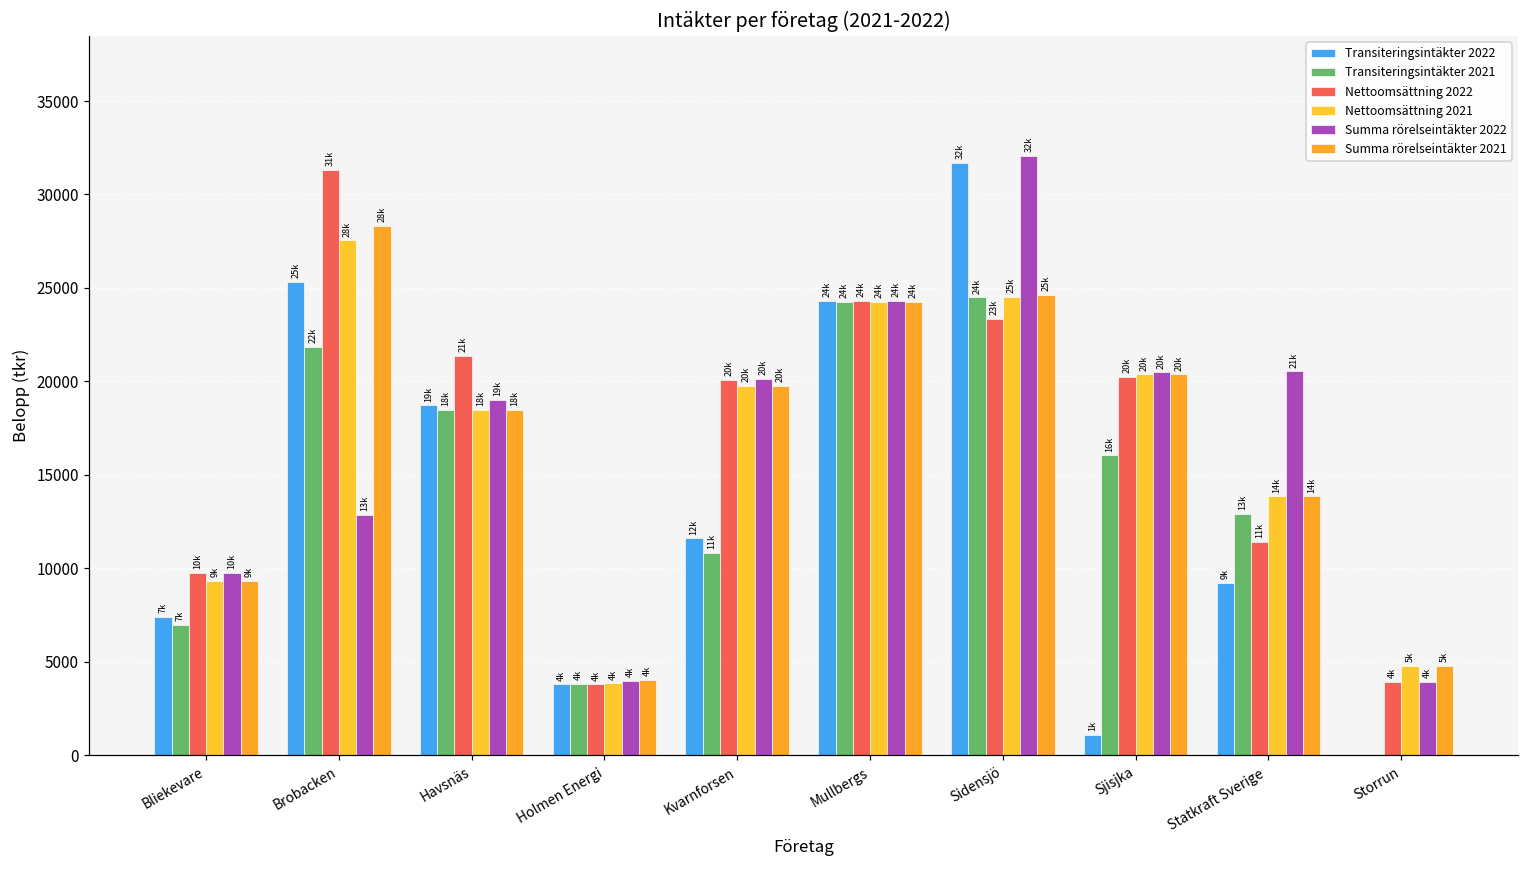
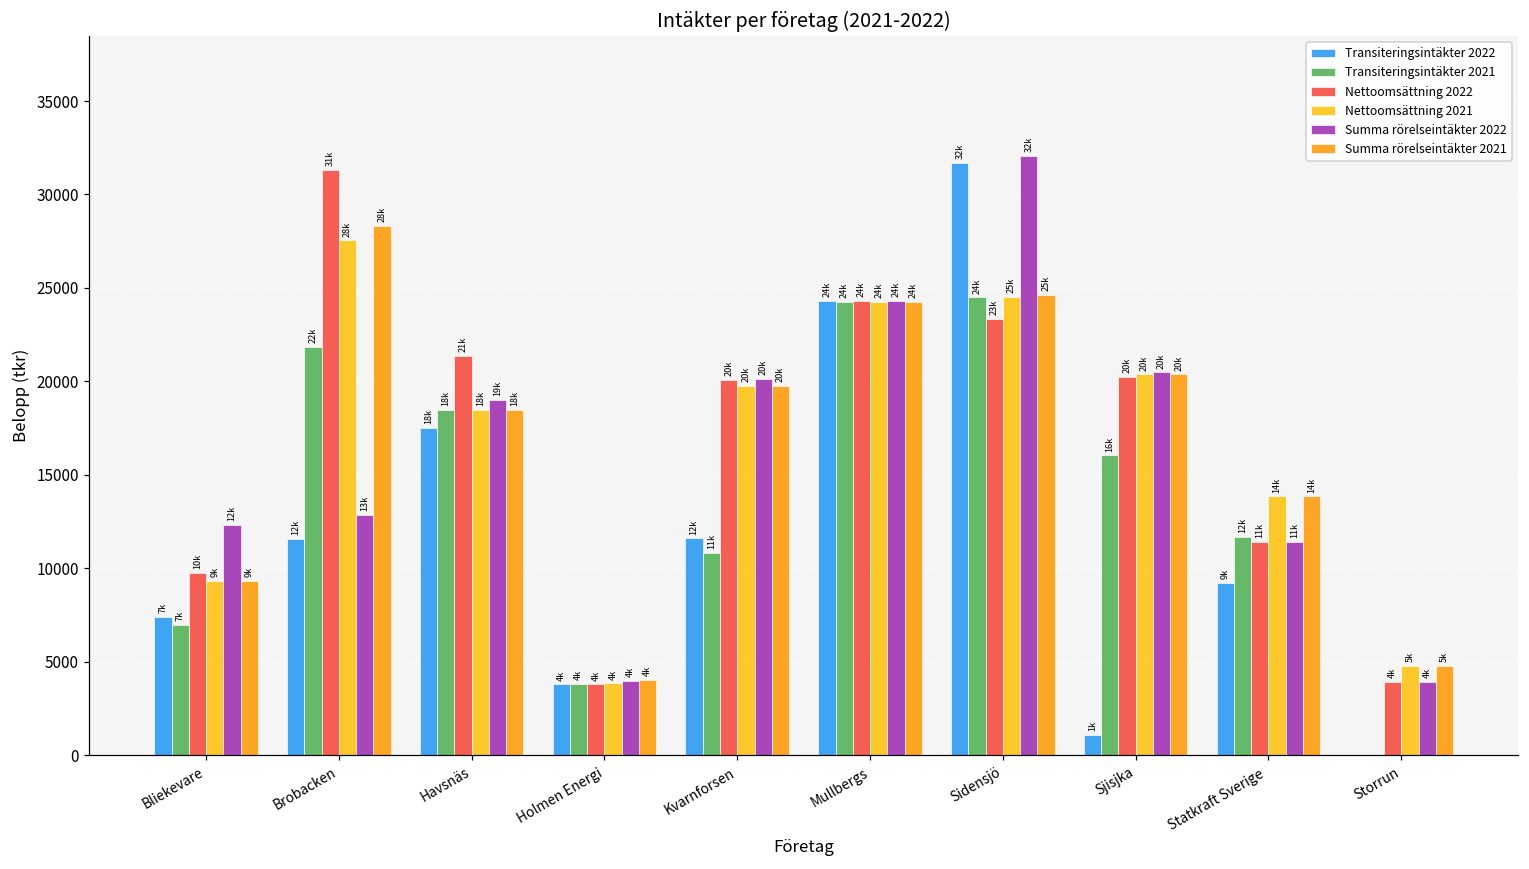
Summa rörelseintäkter 2022, Bliekevare: 10k -> 12k
Transiteringsintäkter 2022, Brobacken: 25k -> 12k
Transiteringsintäkter 2022, Havsnäs: 19k -> 18k
Transiteringsintäkter 2021, Statkraft Sverige: 13k -> 12k
Summa rörelseintäkter 2022, Statkraft Sverige: 21k -> 11k
